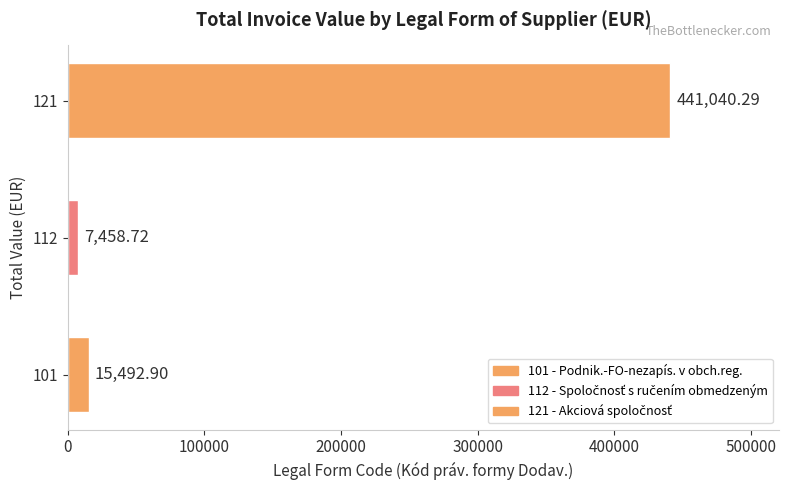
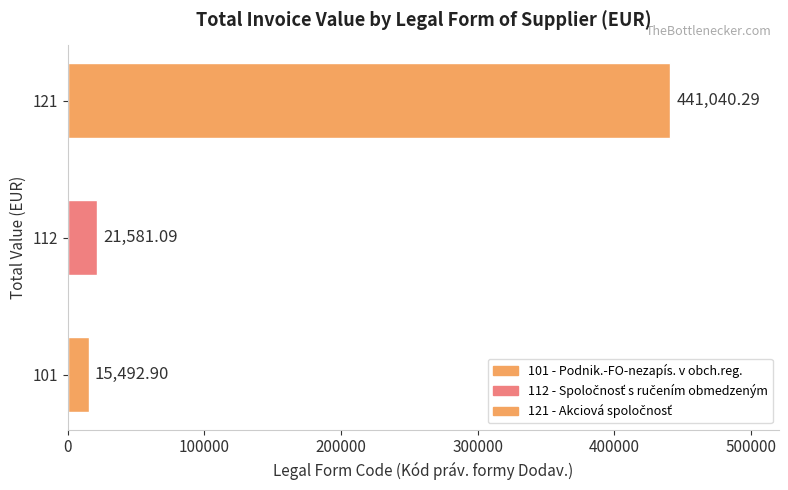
112: 7,458.72 -> 21,581.09
